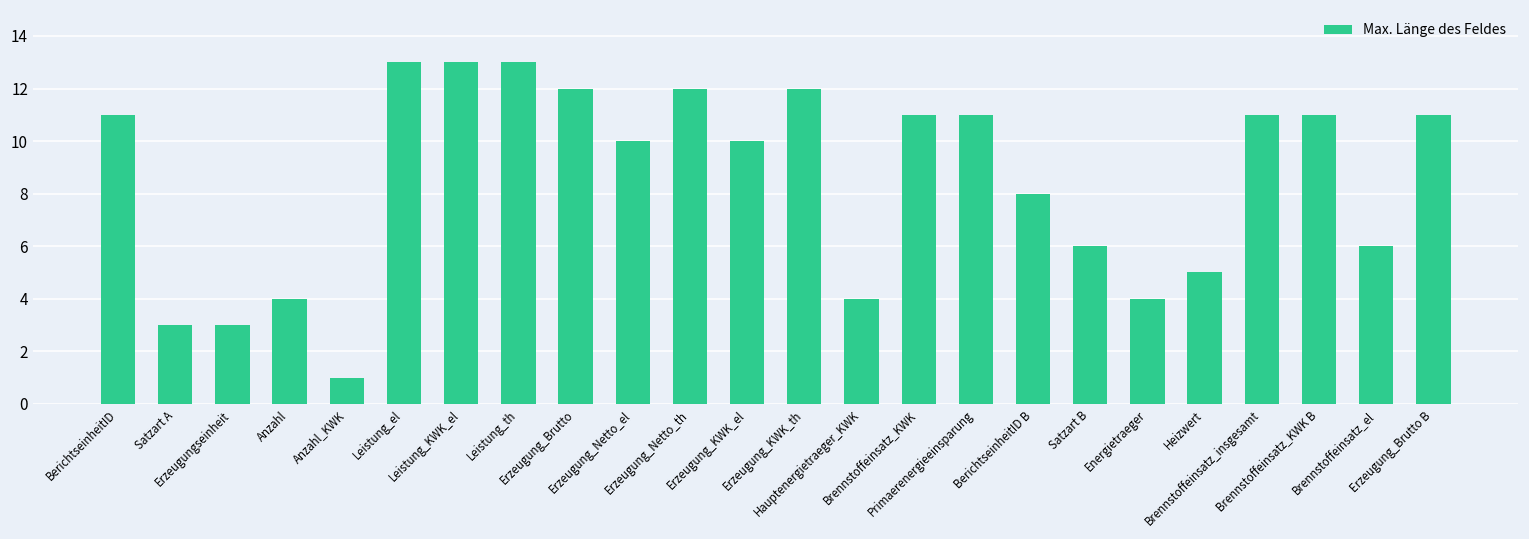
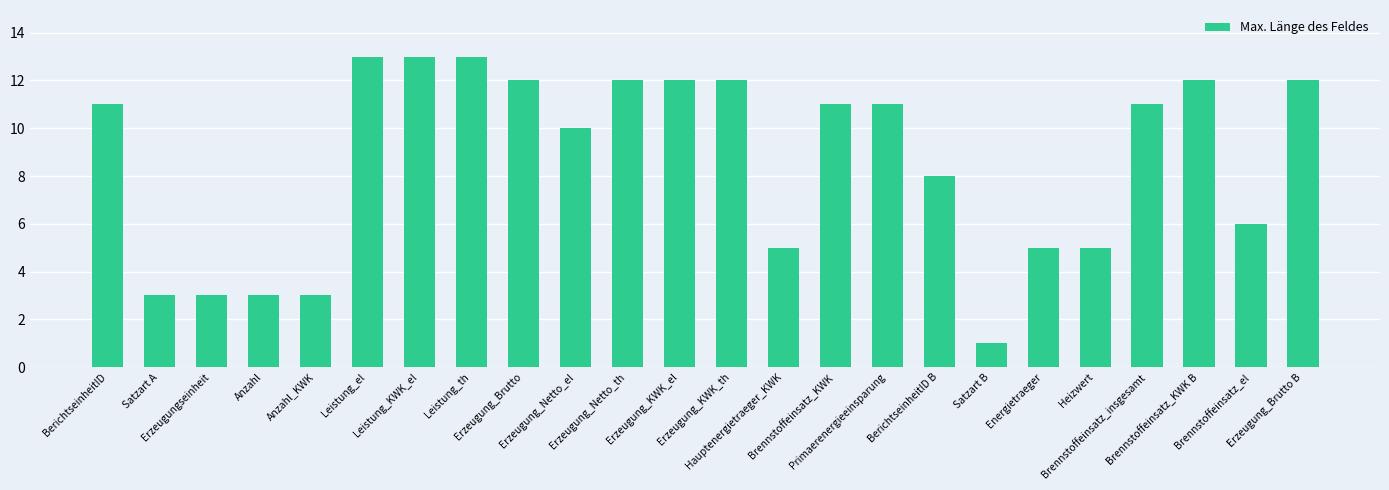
Anzahl: 4 -> 3
Anzahl_KWK: 1 -> 3
Erzeugung_KWK_el: 10 -> 12
Hauptenergietraeger_KWK: 4 -> 5
Satzart B: 6 -> 1
Energietraeger: 4 -> 5
Brennstoffeinsatz_KWK B: 11 -> 12
Erzeugung_Brutto B: 11 -> 12
